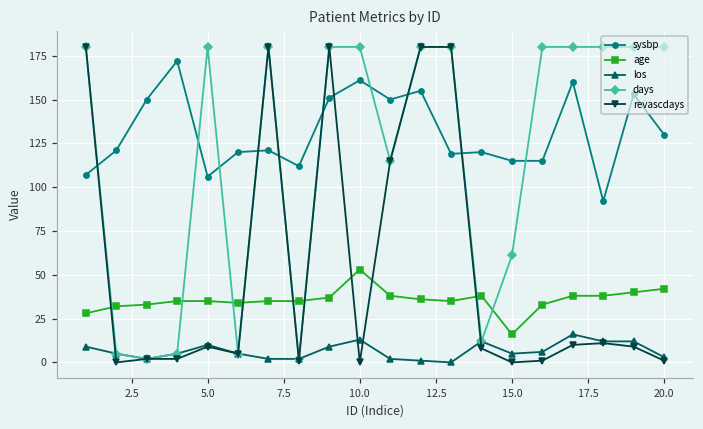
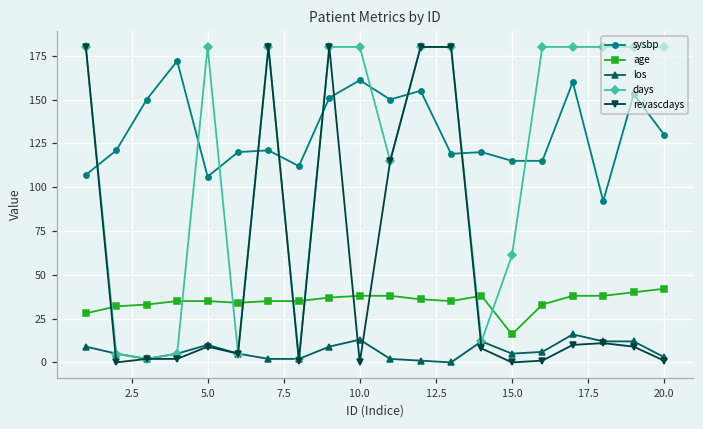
age, 10.0: 53 -> 38
